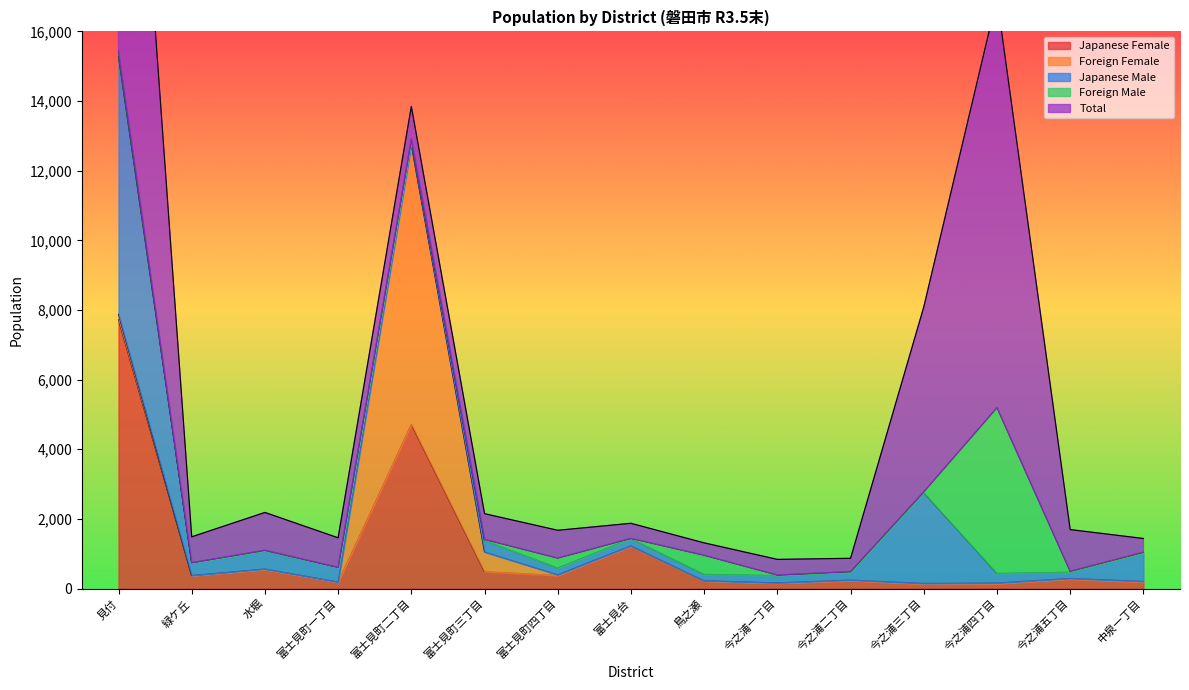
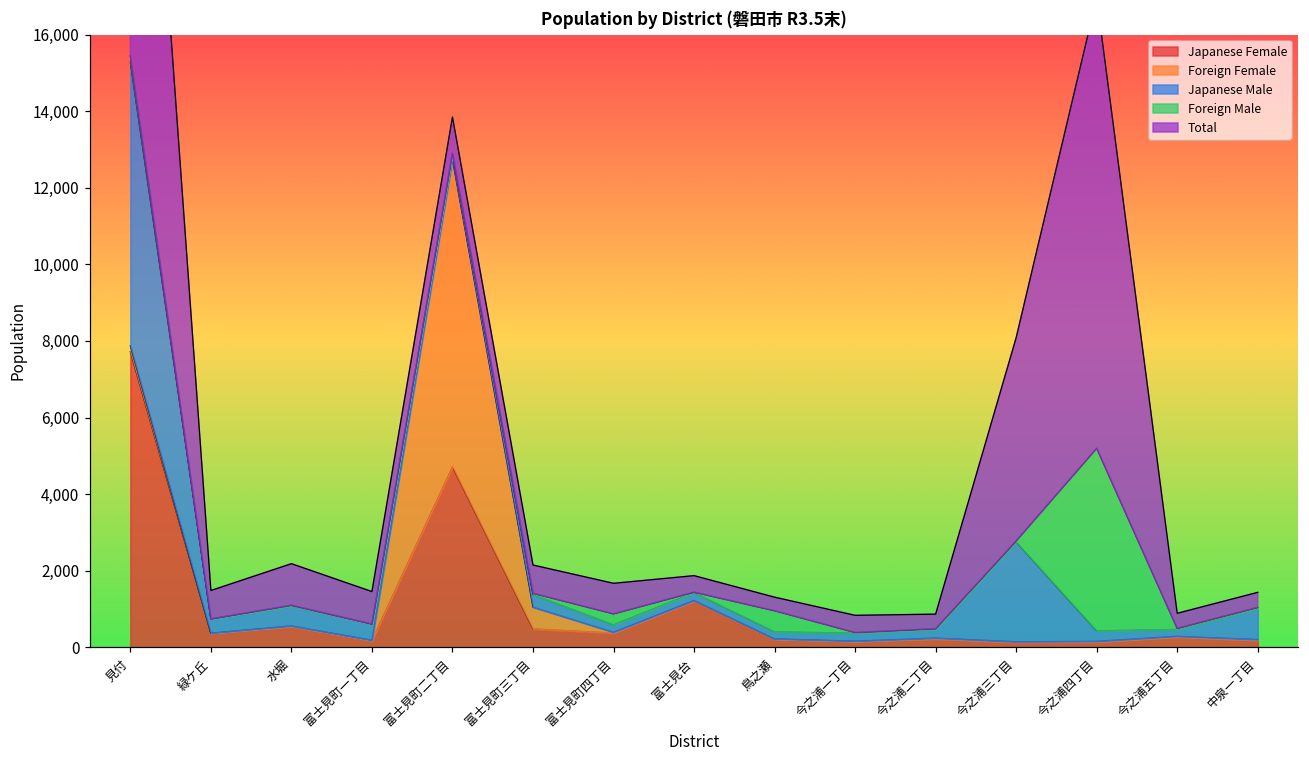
Total, 今之浦五丁目: 1,200 -> 400
